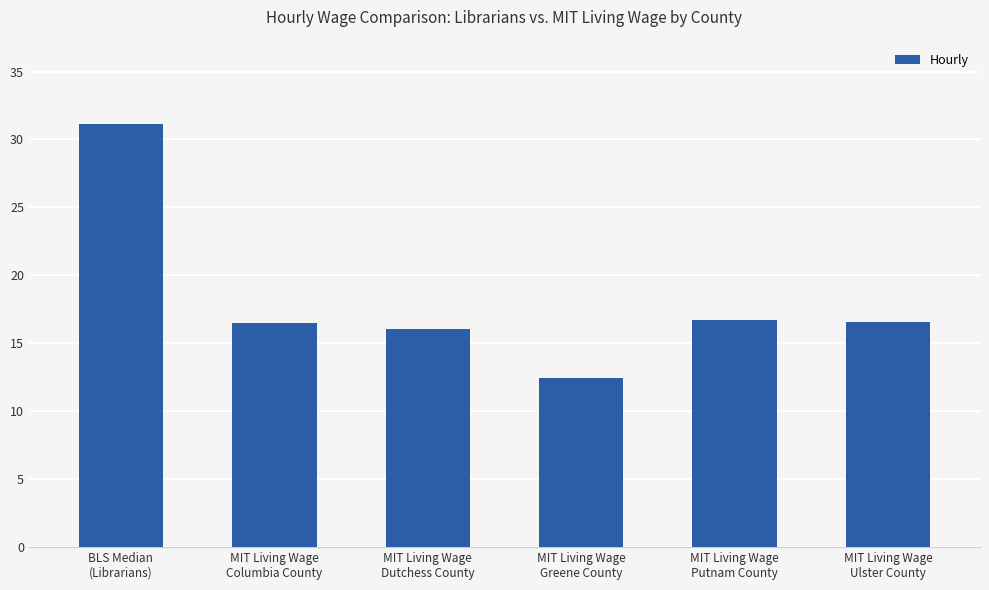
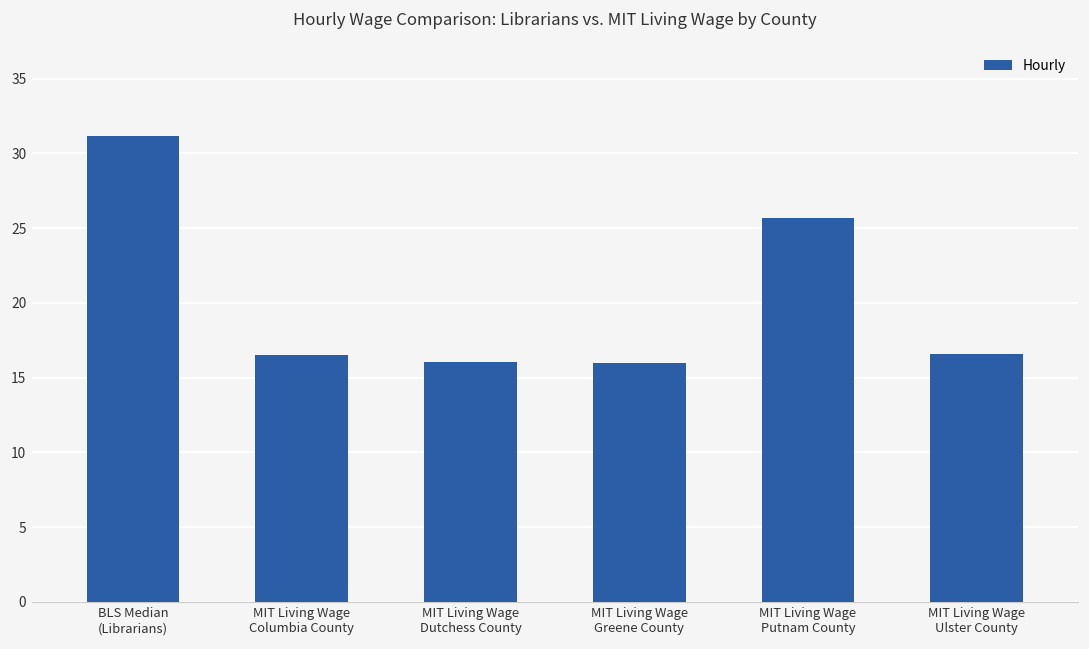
MIT Living Wage Greene County: 12.4 -> 16.0
MIT Living Wage Putnam County: 16.7 -> 25.7
